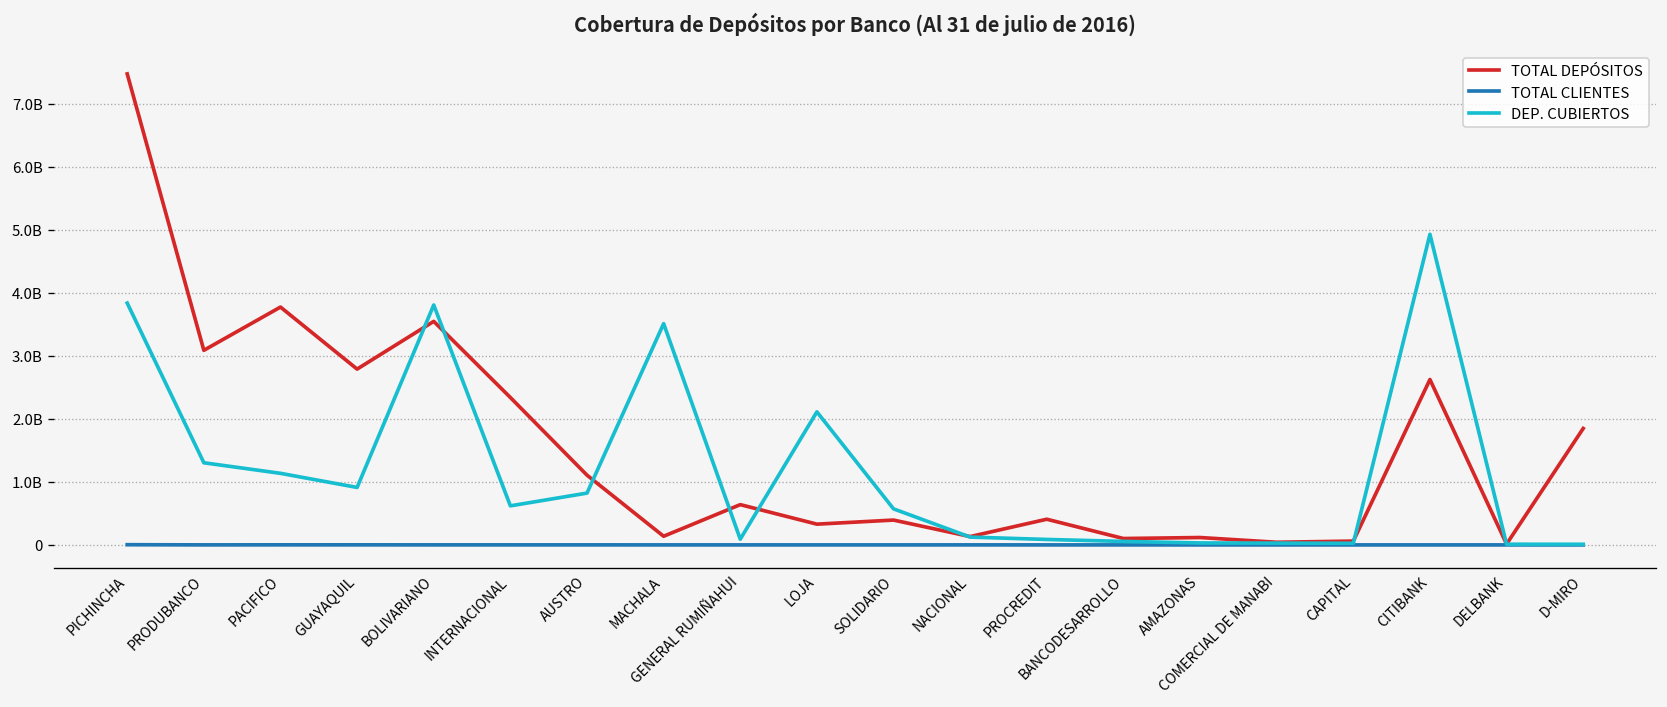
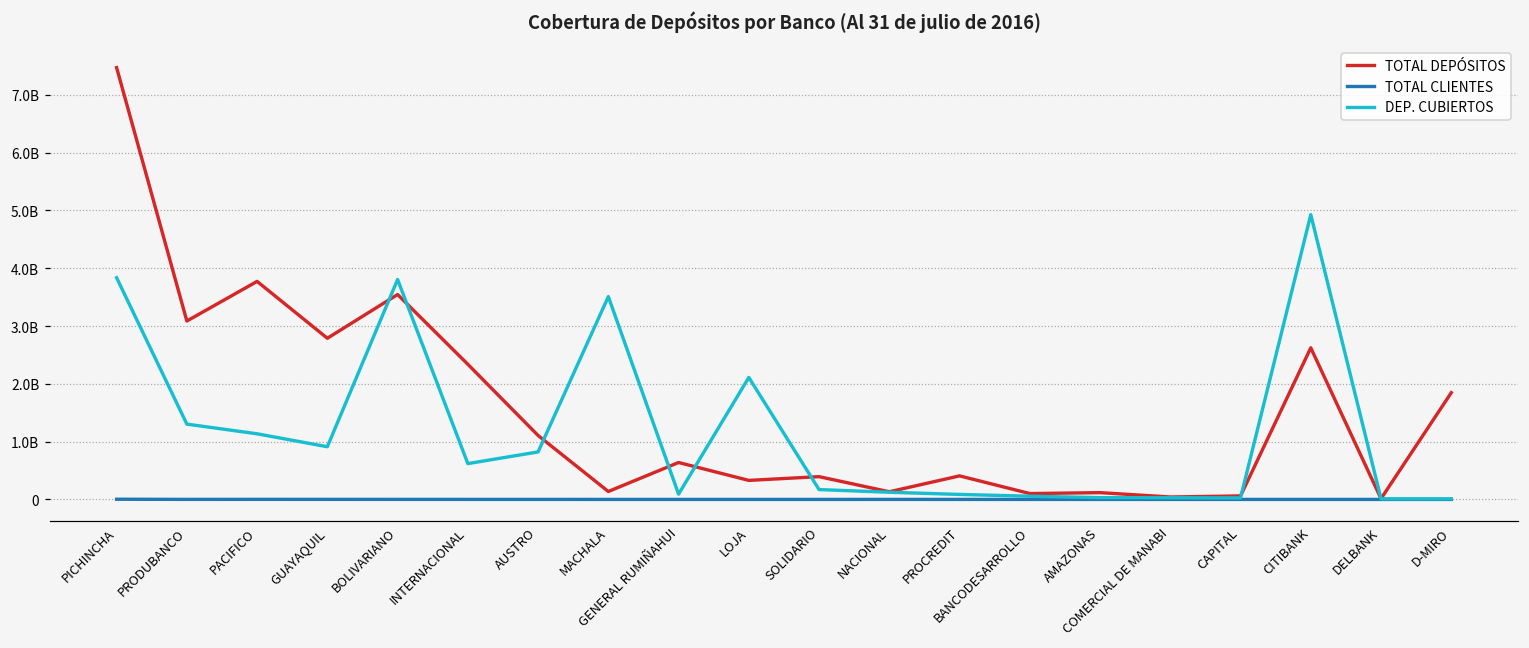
DEP. CUBIERTOS, SOLIDARIO: 600000000 -> 200000000
